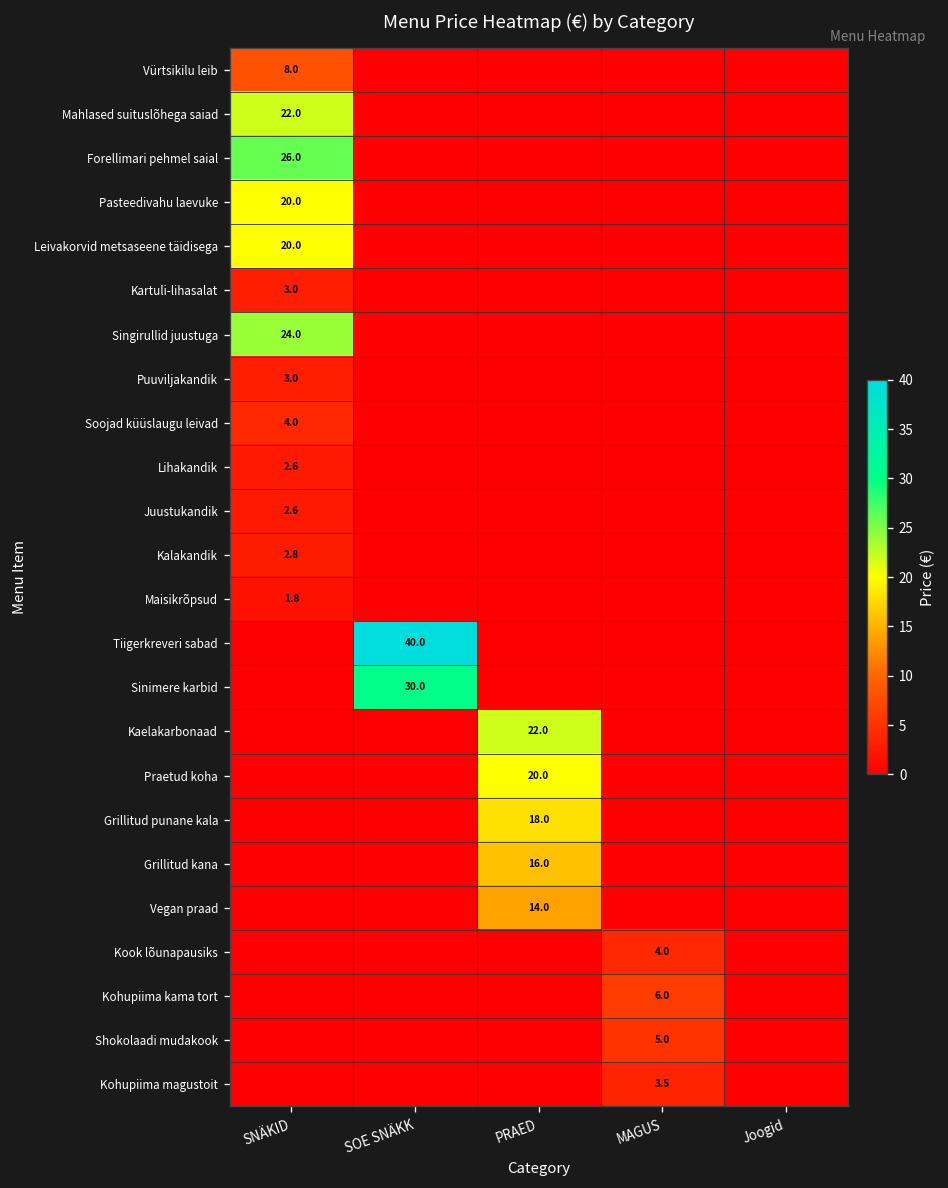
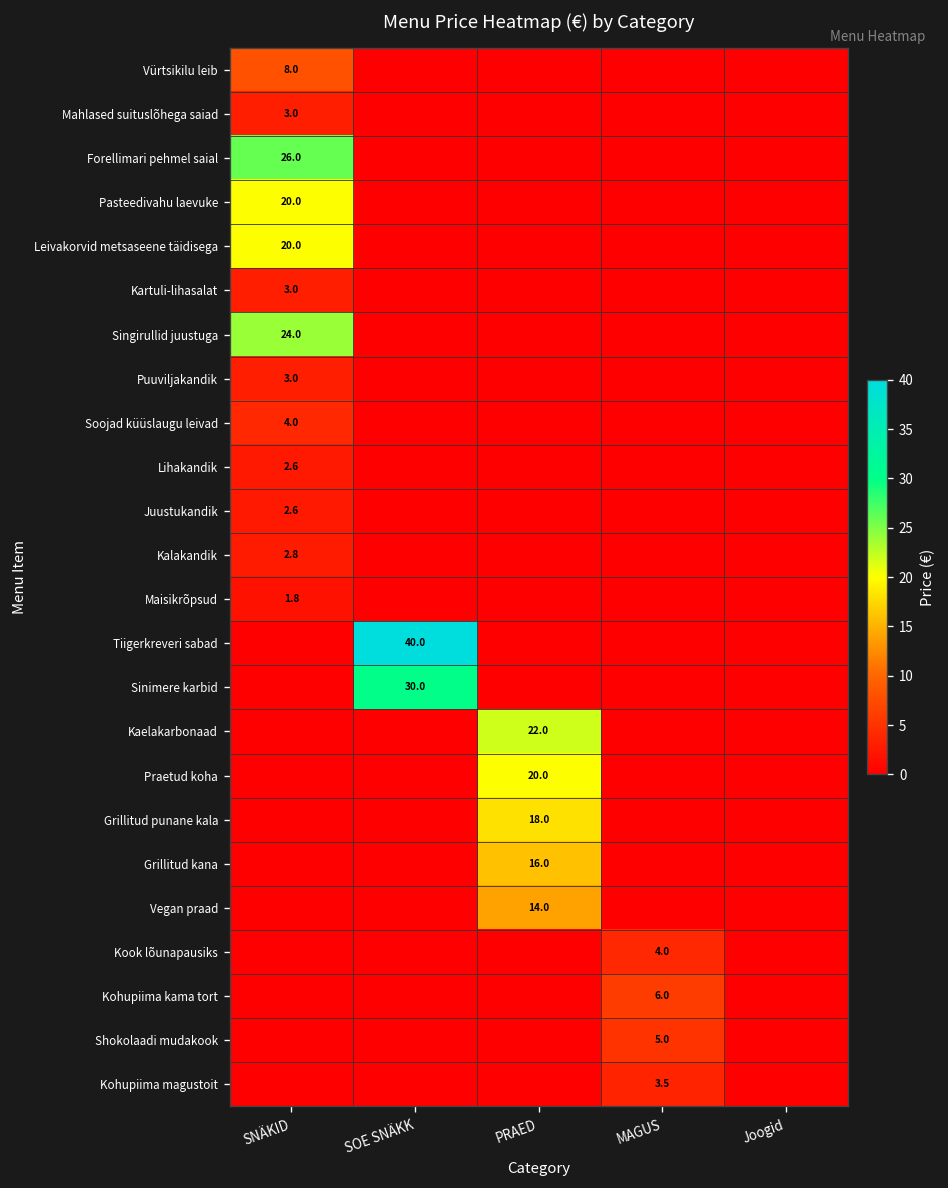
Mahlased suituslõhega saiad, SNÄKID: 22.0 -> 3.0
